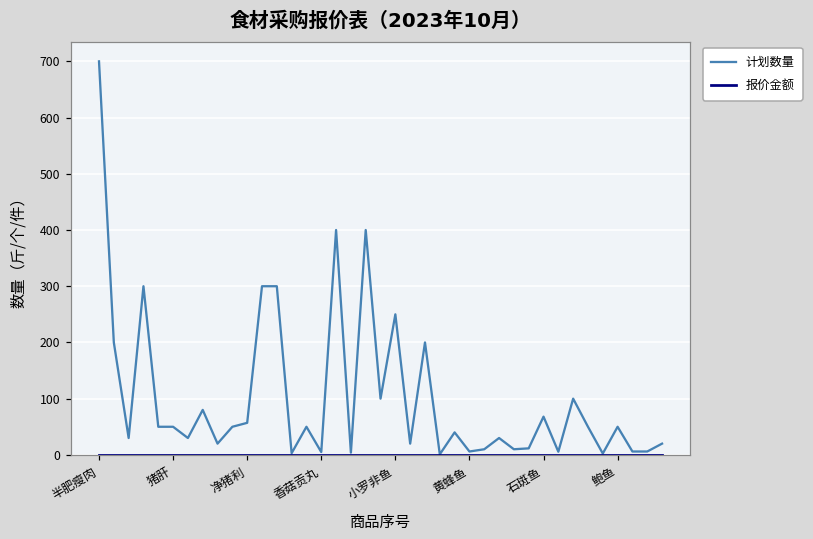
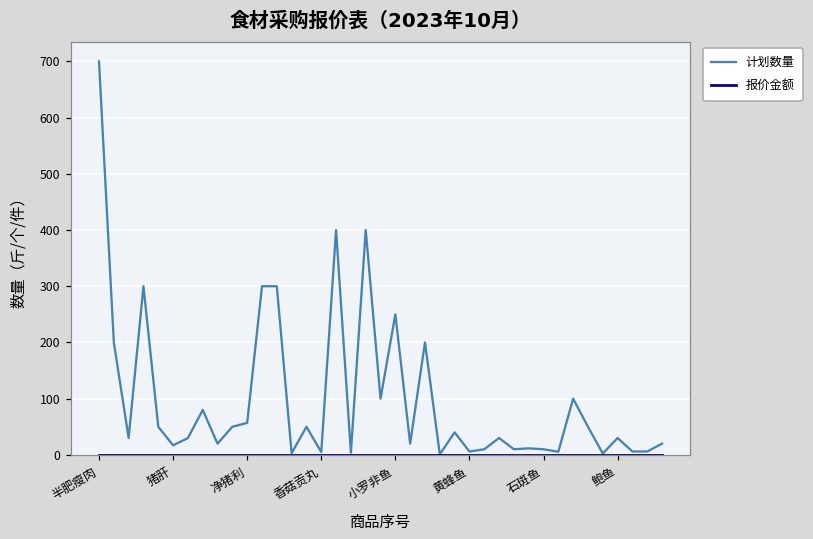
计划数量, 猪肝: 50 -> 20
计划数量, 石斑鱼: 70 -> 10
计划数量, 鲍鱼: 50 -> 30
